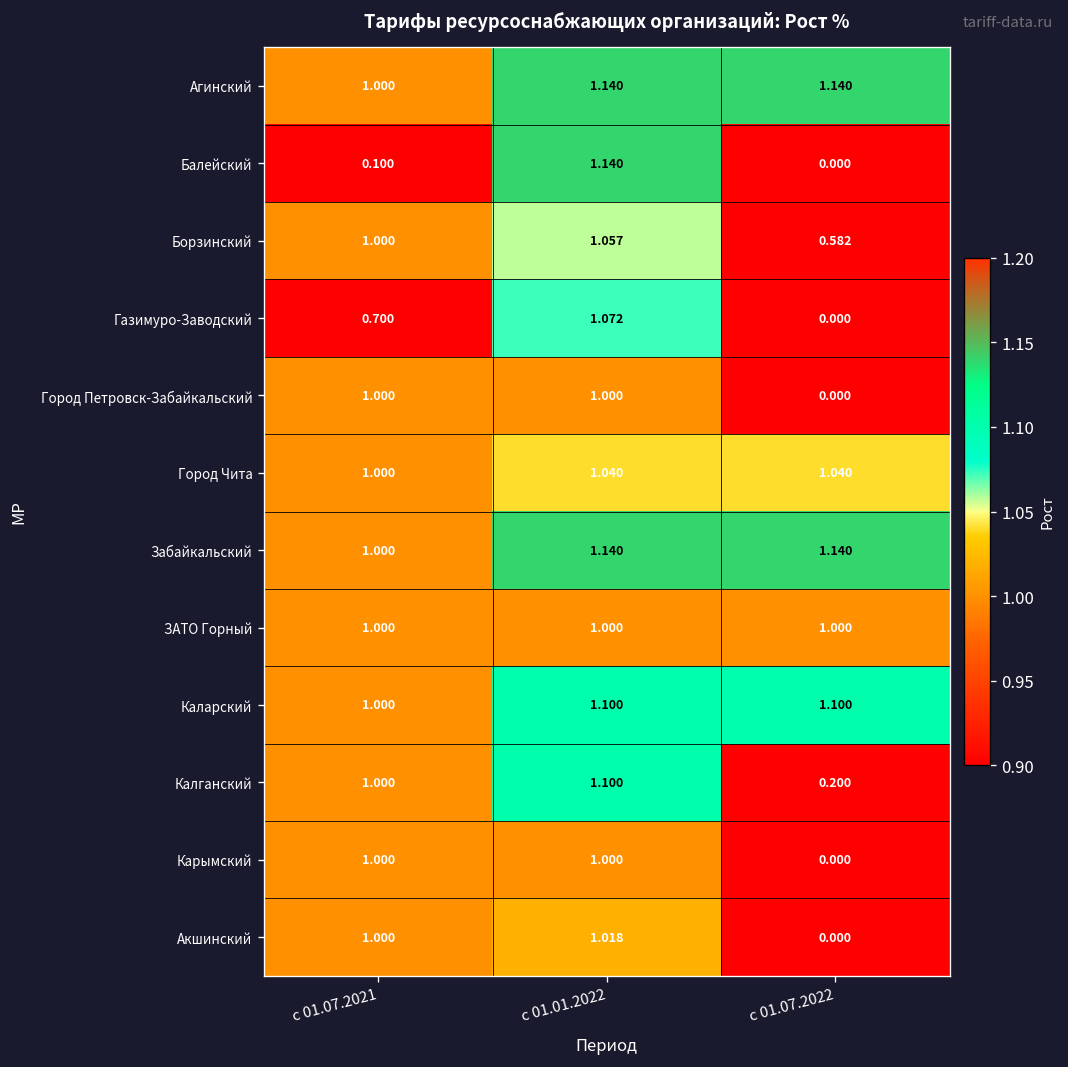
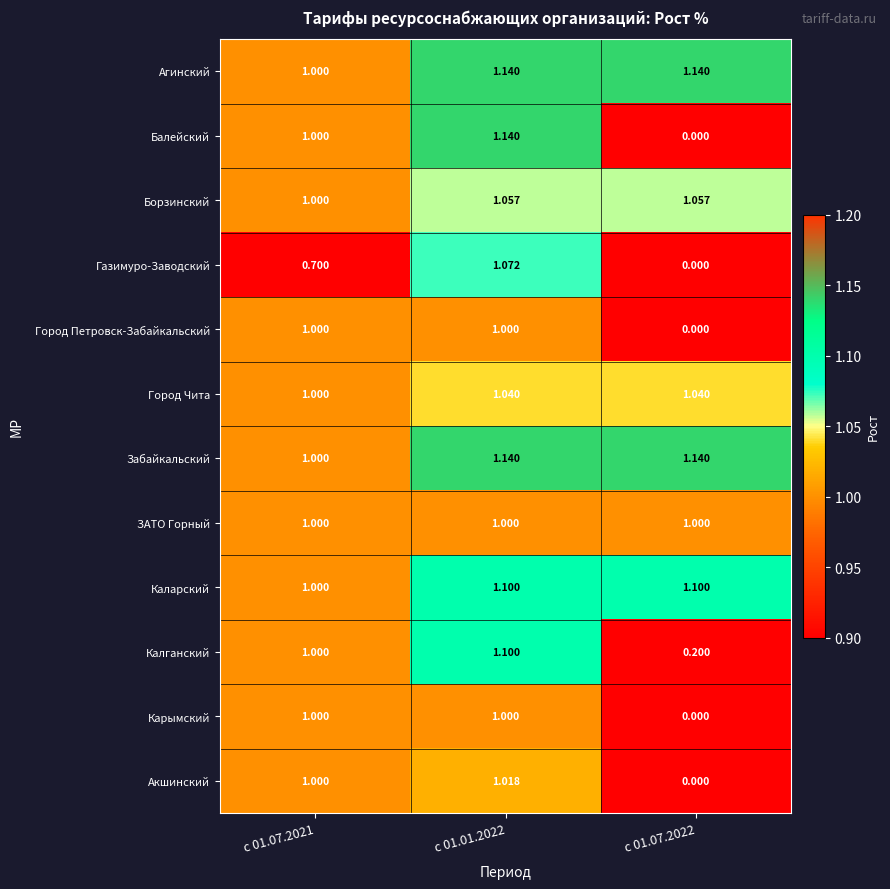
Балейский, с 01.07.2021: 0.100 -> 1.000
Борзинский, с 01.07.2022: 0.582 -> 1.057
